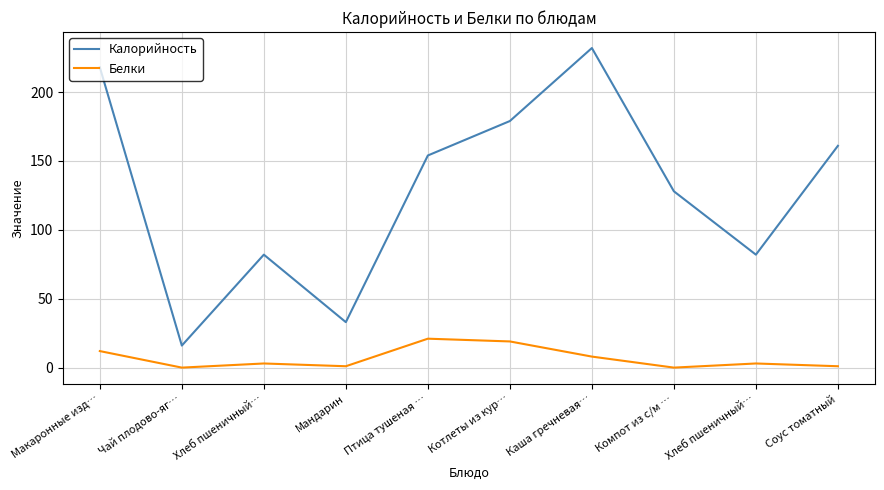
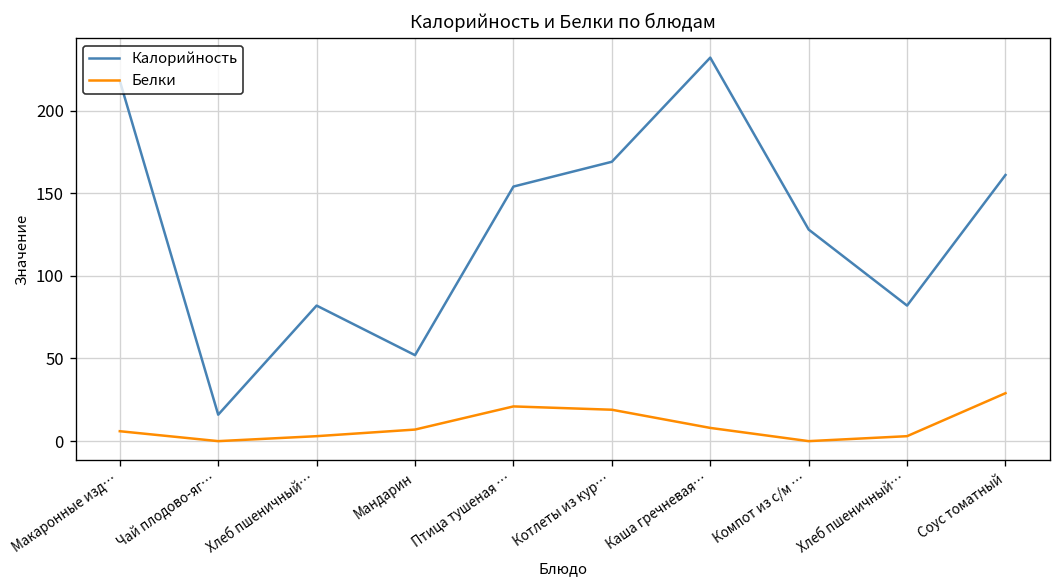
Белки, Макаронные изд…: 12 -> 6
Калорийность, Мандарин: 33 -> 52
Белки, Мандарин: 1 -> 7
Калорийность, Котлеты из кур…: 179 -> 169
Белки, Соус томатный: 1 -> 29
